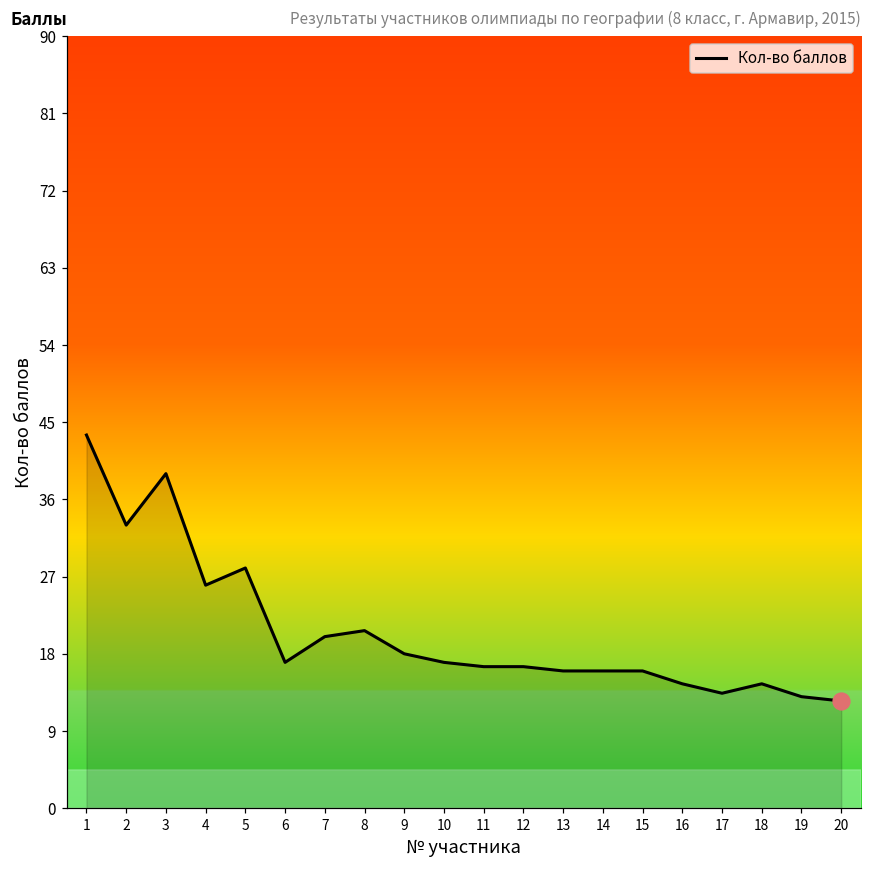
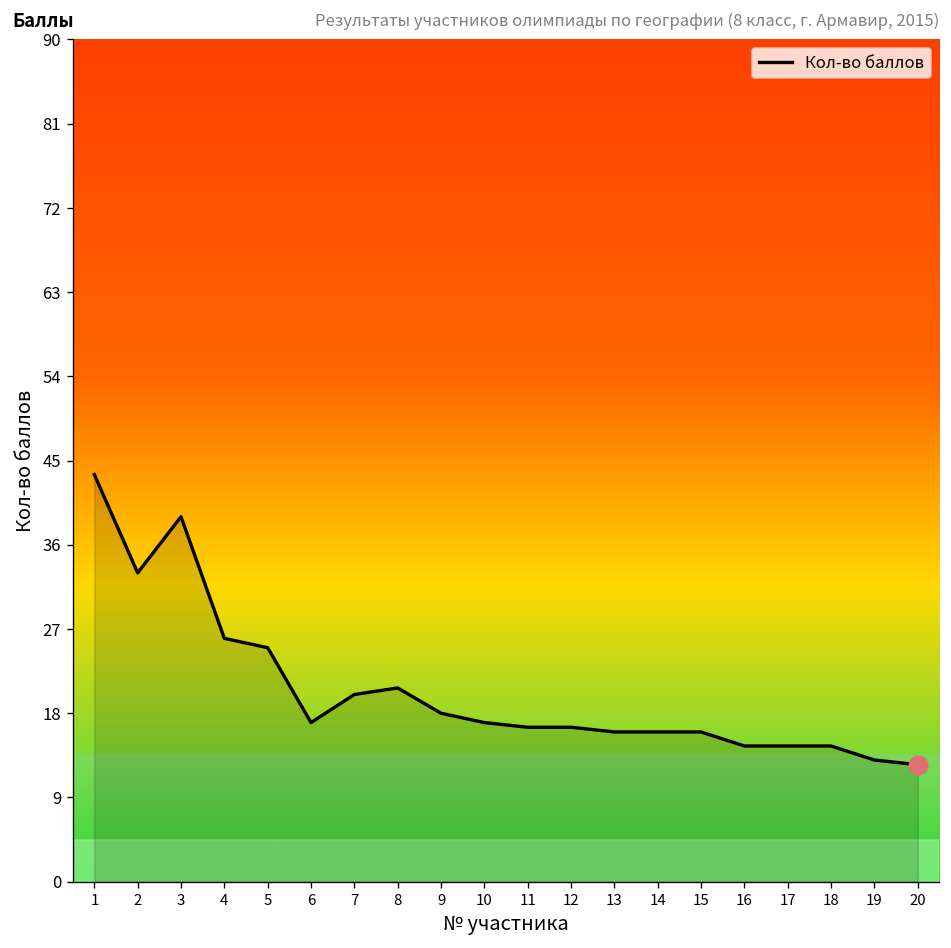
Кол-во баллов, 5: 28 -> 25
Кол-во баллов, 17: 13 -> 15
